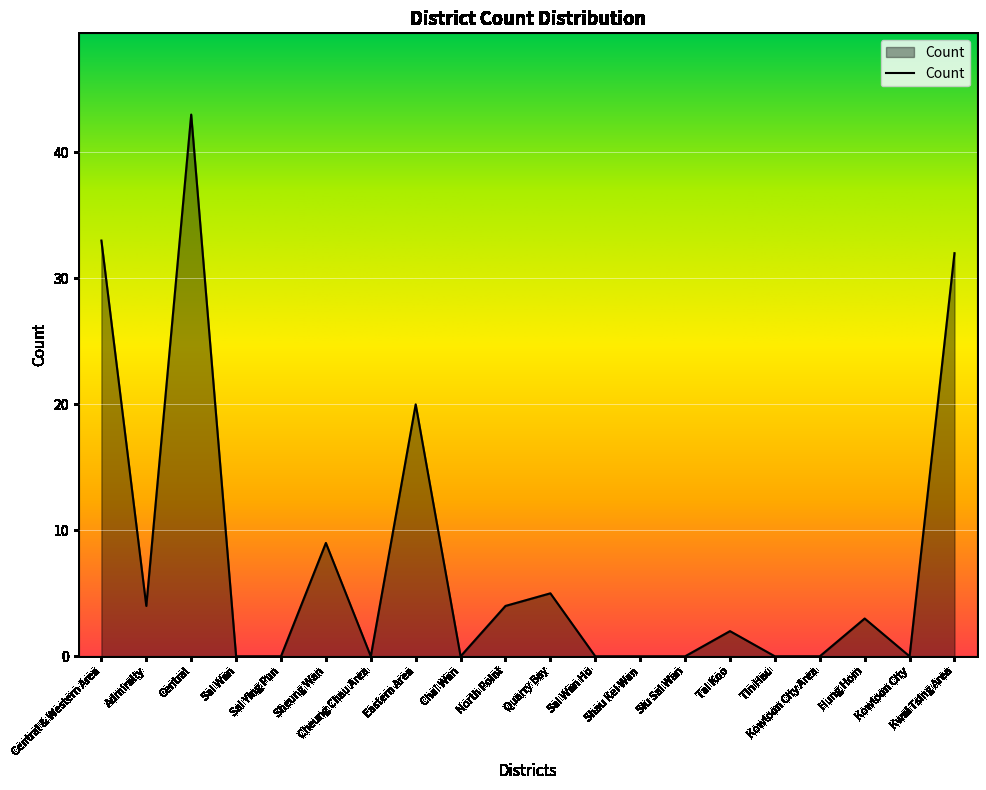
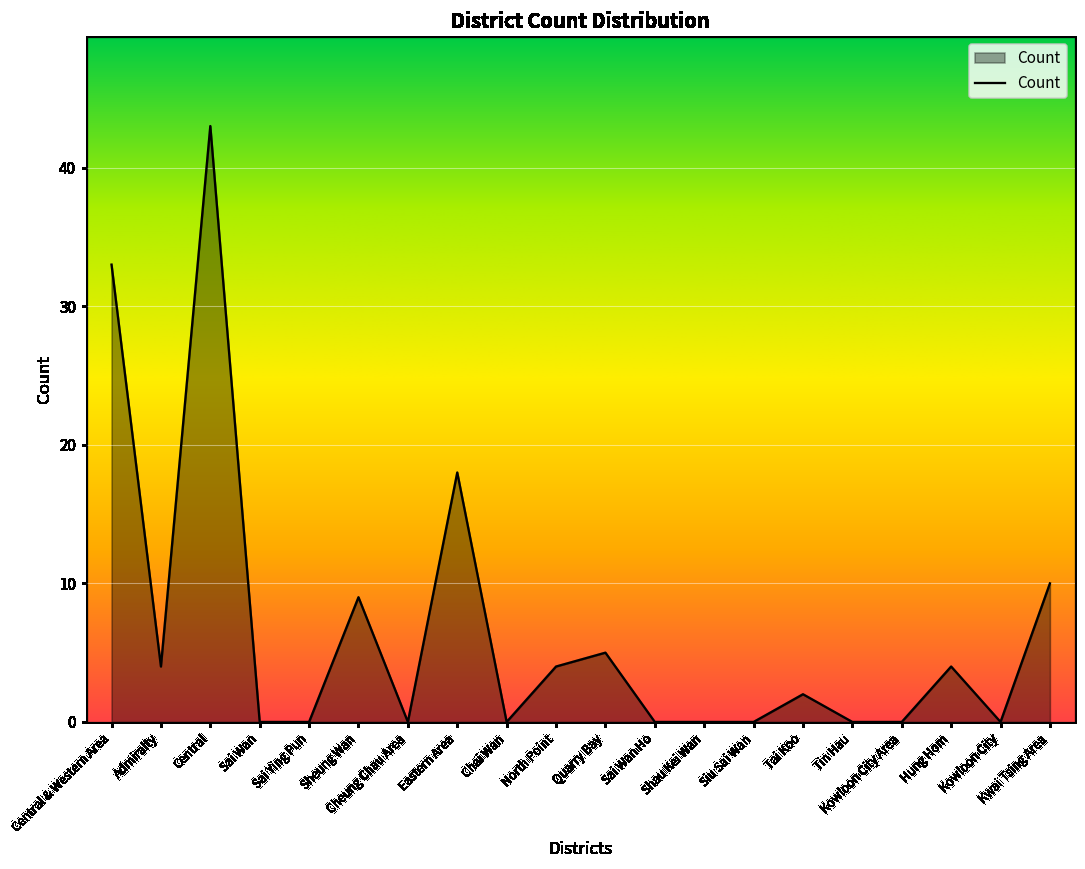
Eastern Area: 20 -> 18
Hung Hom: 3 -> 4
Kwai Tsing Area: 32 -> 10
